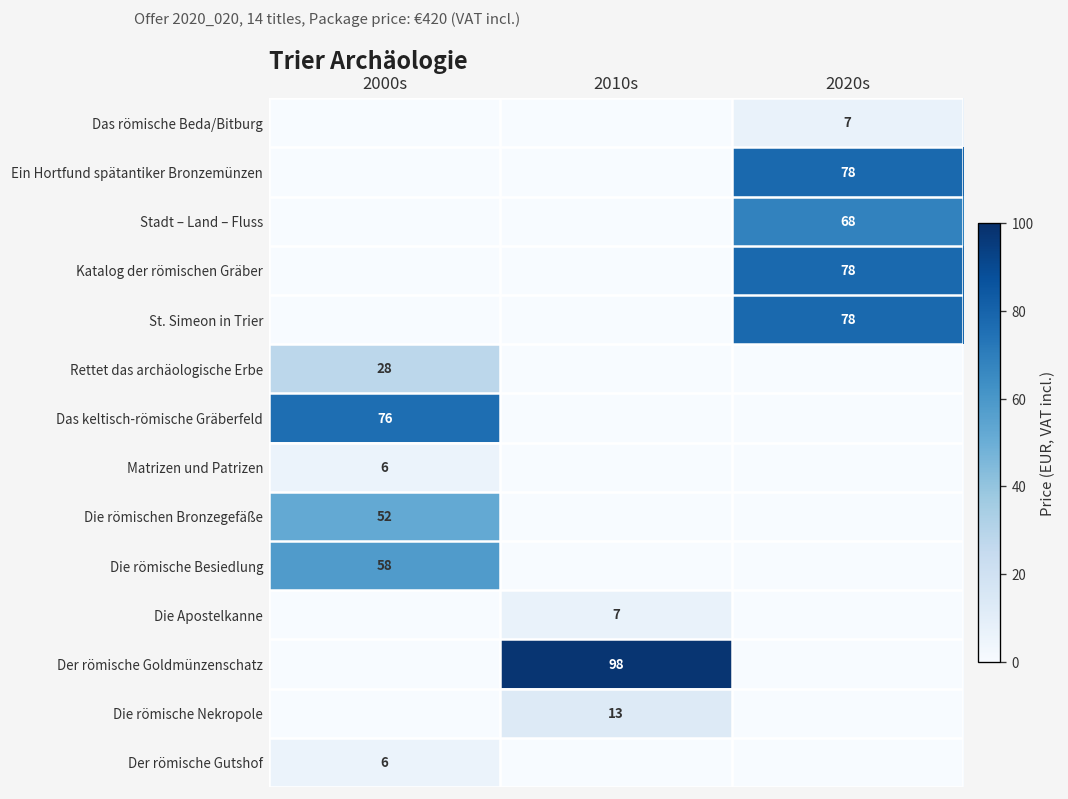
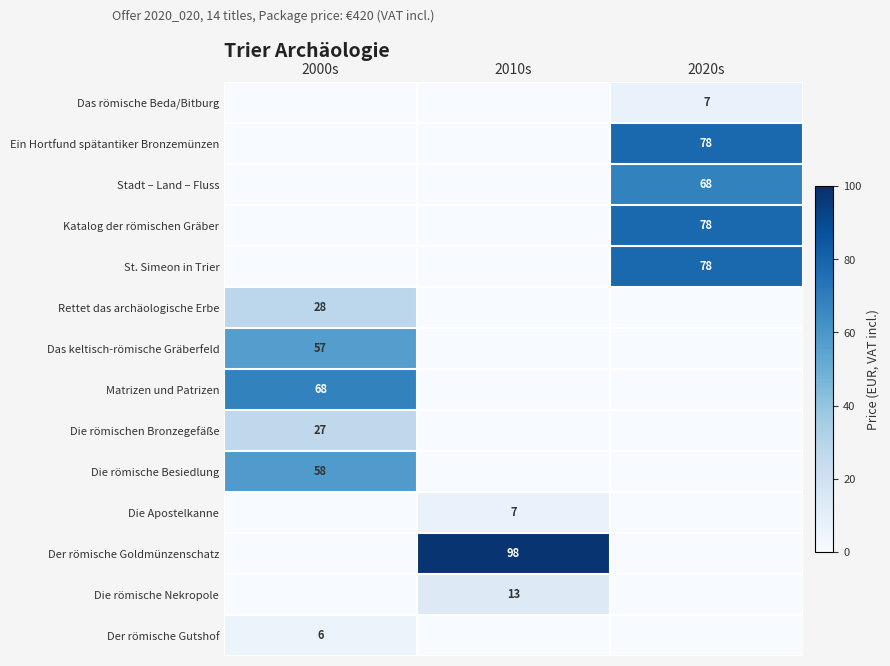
Das keltisch-römische Gräberfeld, 2000s: 76 -> 57
Matrizen und Patrizen, 2000s: 6 -> 68
Die römischen Bronzegefäße, 2000s: 52 -> 27
